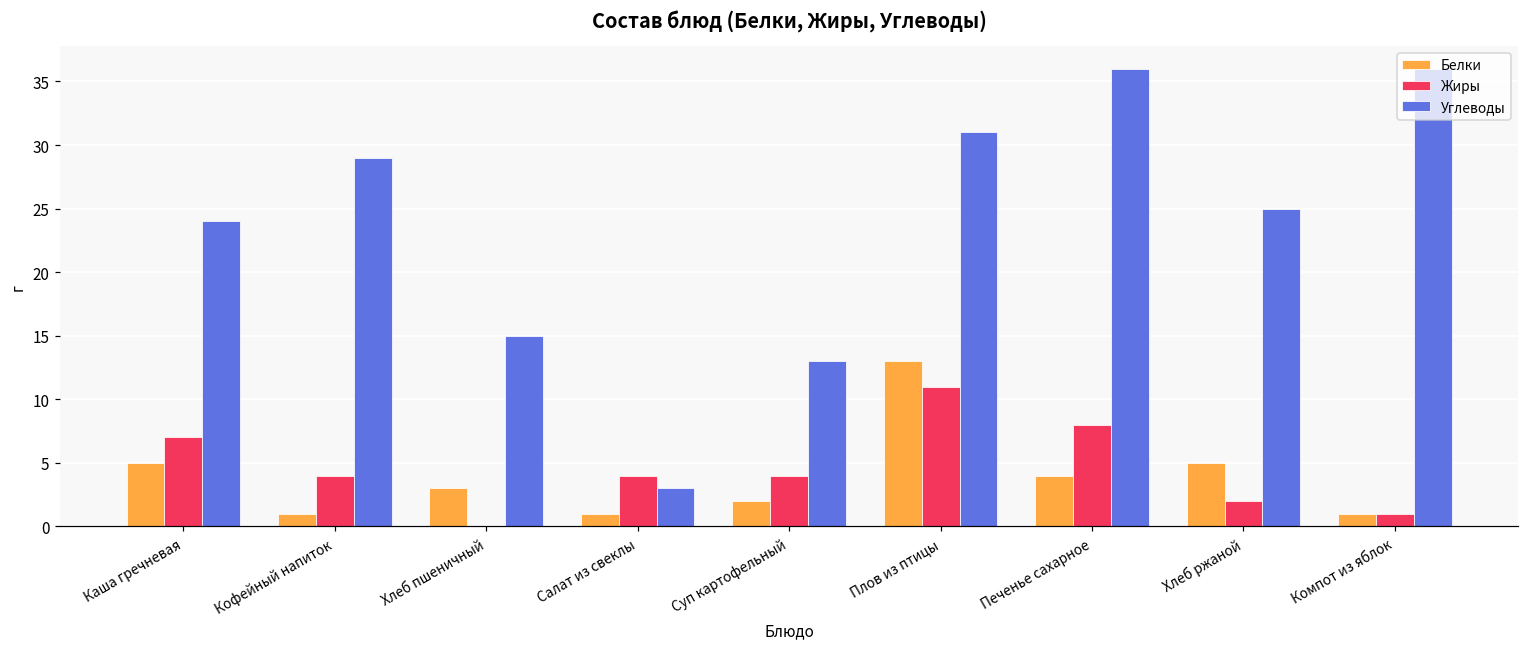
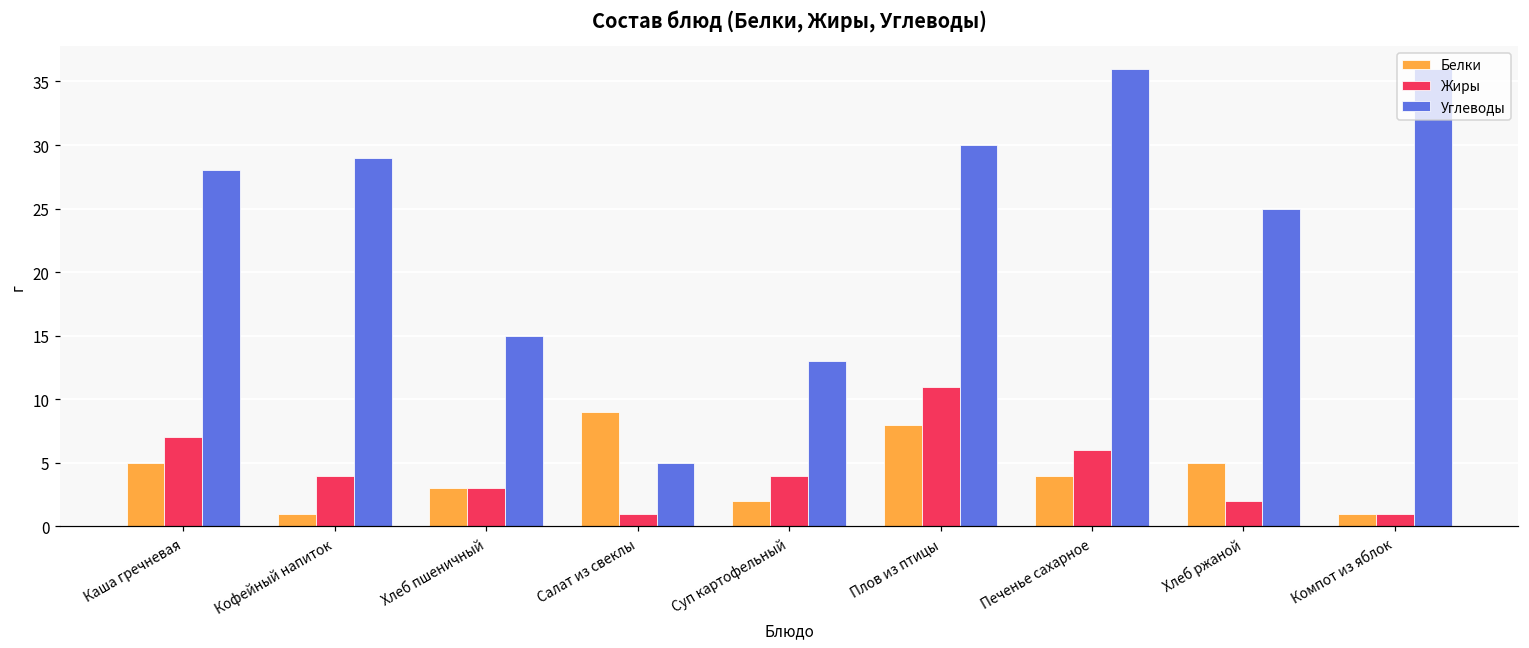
Углеводы, Каша гречневая: 24 -> 28
Жиры, Хлеб пшеничный: 0 -> 3
Белки, Салат из свеклы: 1 -> 9
Жиры, Салат из свеклы: 4 -> 1
Углеводы, Салат из свеклы: 3 -> 5
Белки, Плов из птицы: 13 -> 8
Углеводы, Плов из птицы: 31 -> 30
Жиры, Печенье сахарное: 8 -> 6
